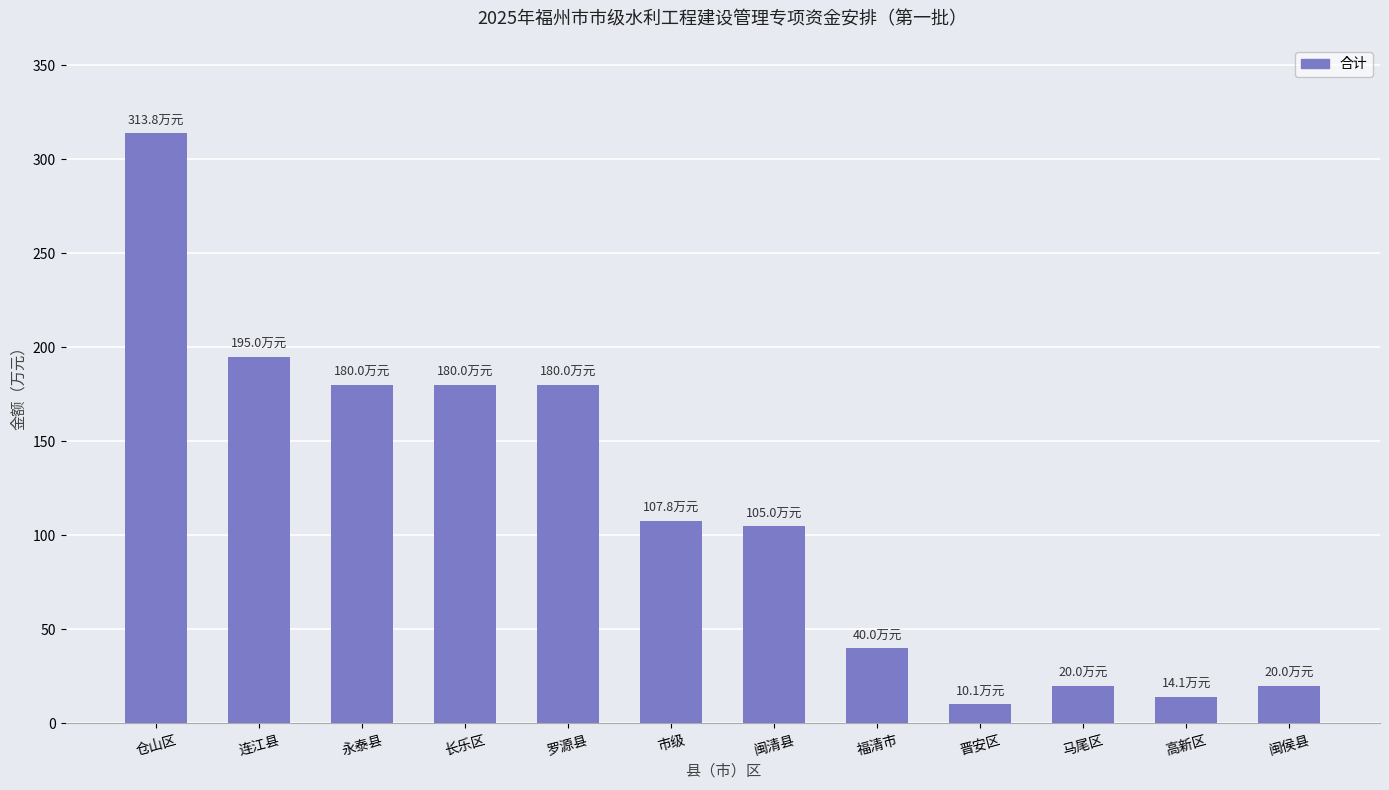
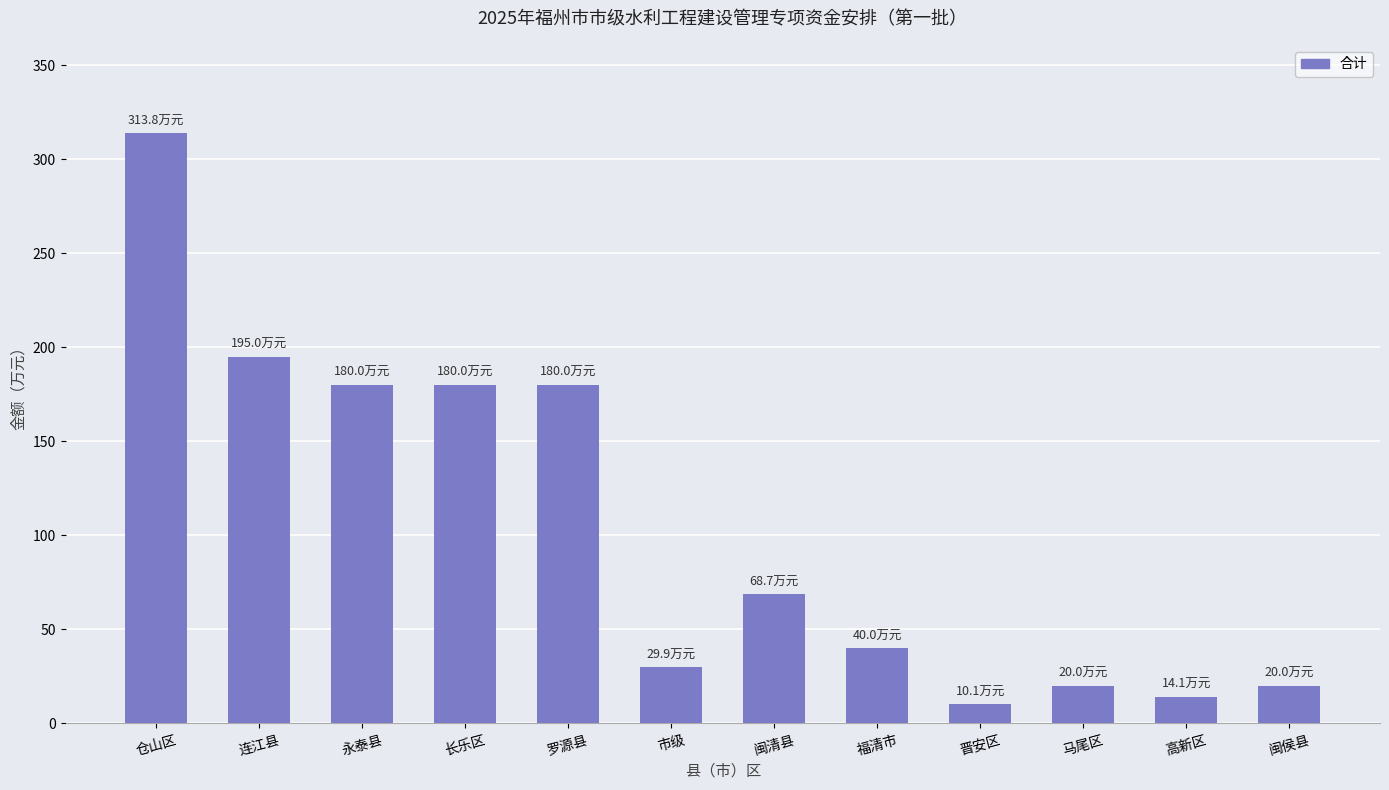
市级: 107.8 -> 29.9
闽清县: 105.0 -> 68.7
